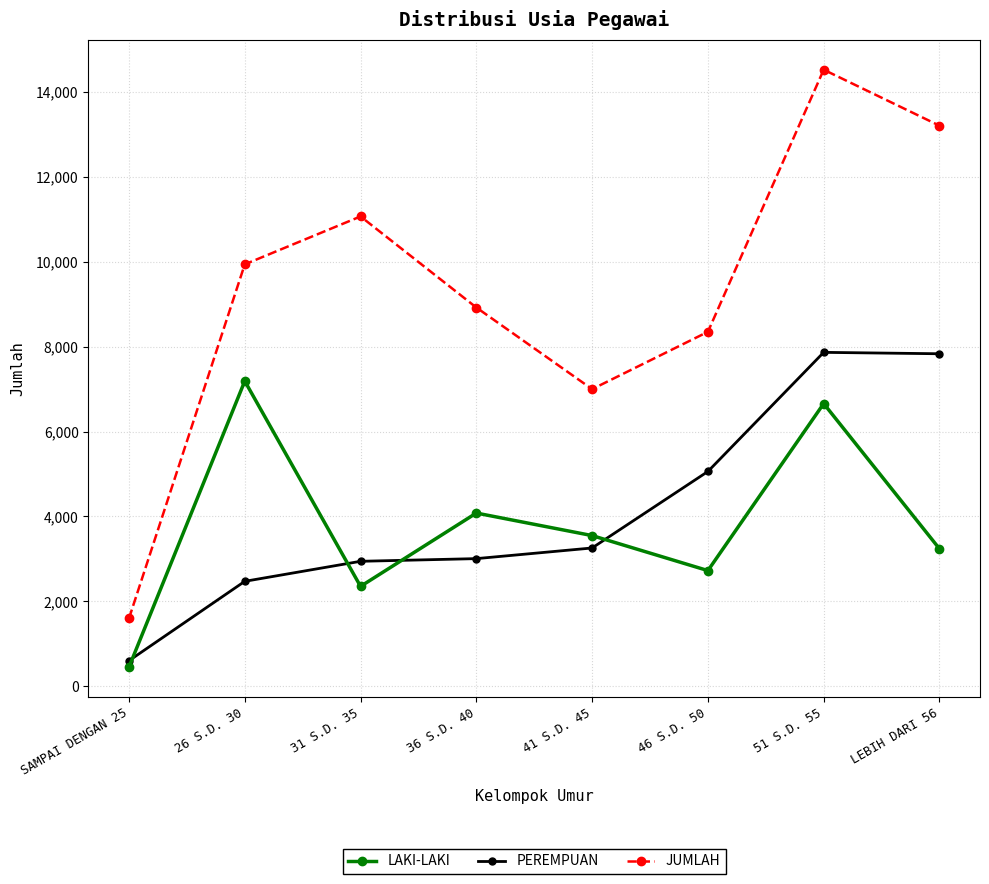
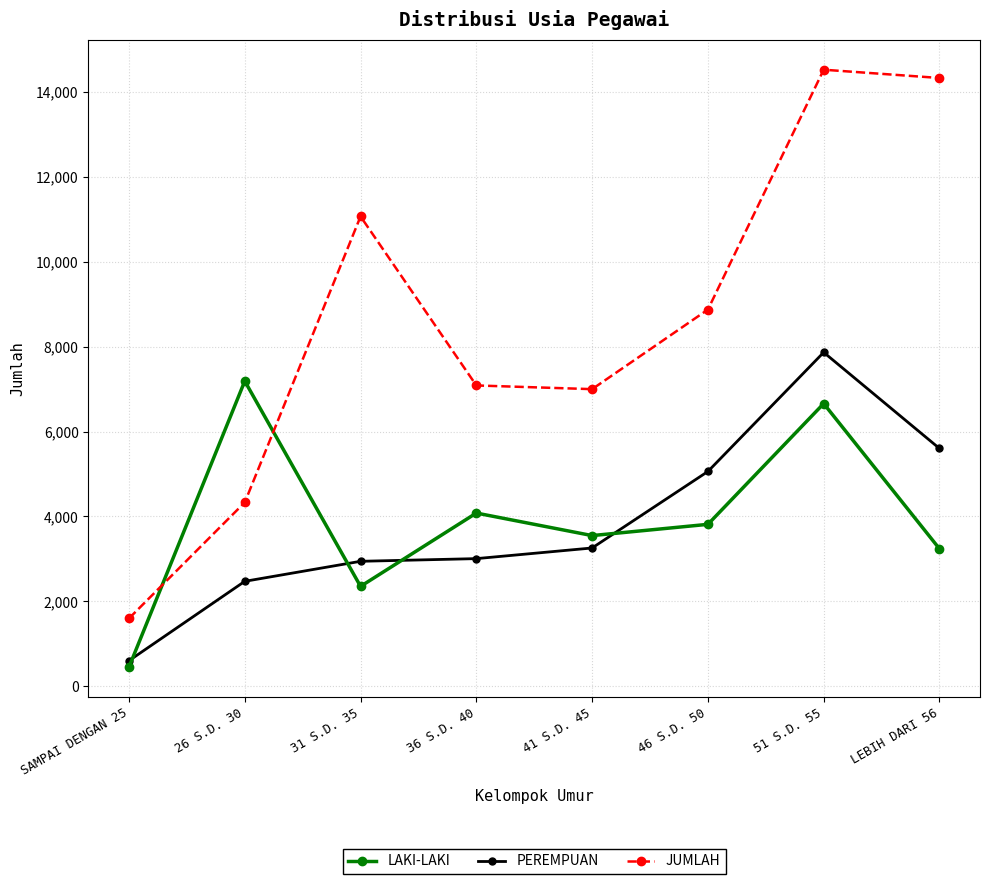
JUMLAH, 26 S.D. 30: 9,900 -> 4,300
JUMLAH, 36 S.D. 40: 8,900 -> 7,100
LAKI-LAKI, 46 S.D. 50: 2,700 -> 3,800
JUMLAH, 46 S.D. 50: 8,400 -> 8,900
PEREMPUAN, LEBIH DARI 56: 7,800 -> 5,600
JUMLAH, LEBIH DARI 56: 13,200 -> 14,300
